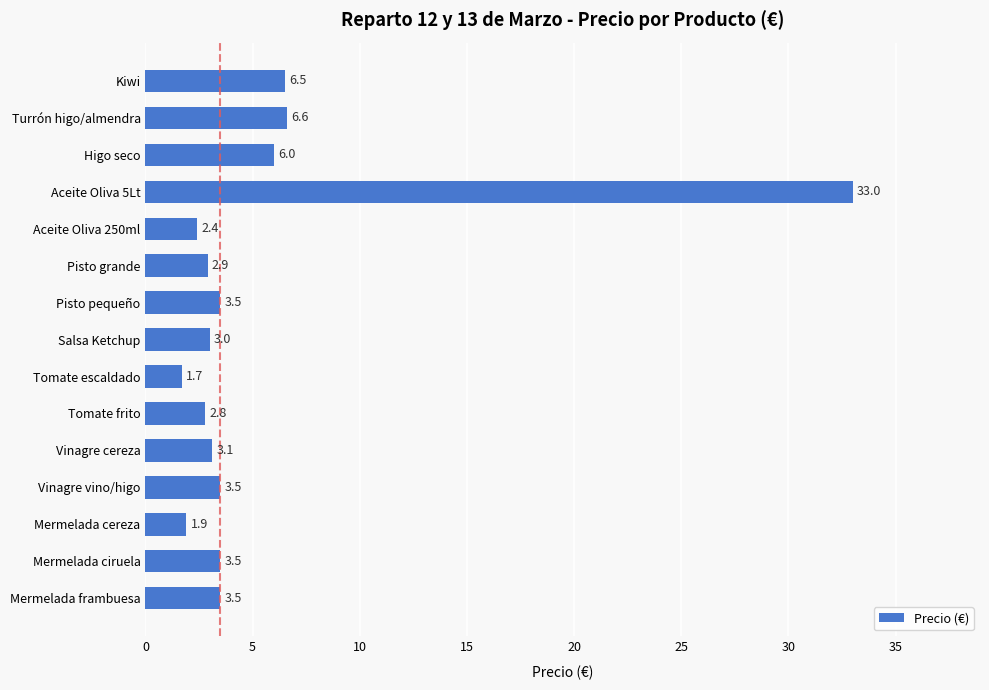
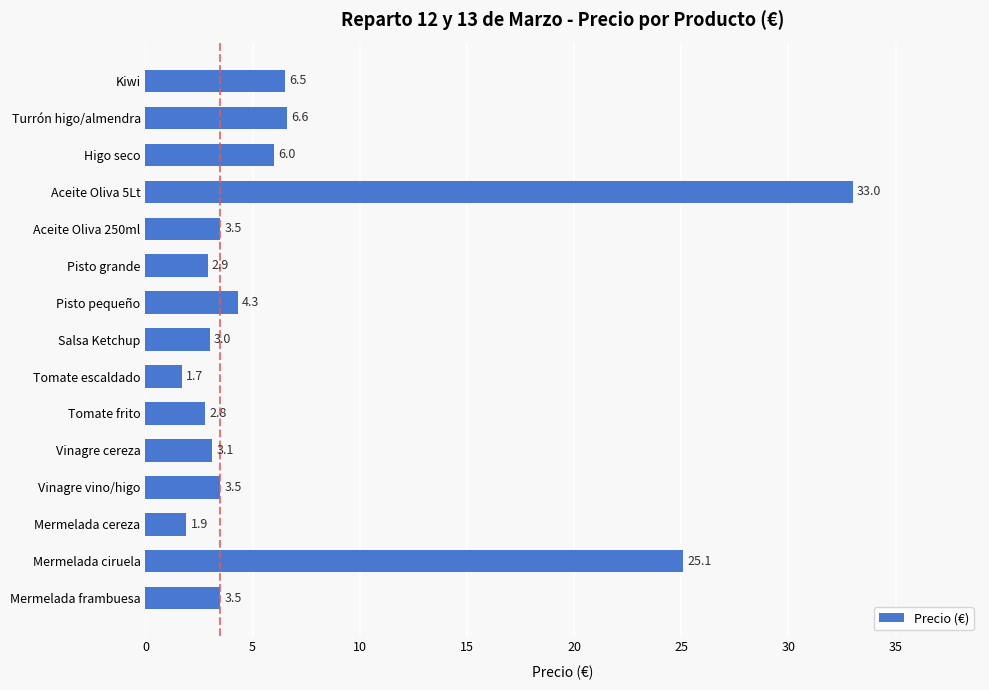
Aceite Oliva 250ml: 2.4 -> 3.5
Pisto pequeño: 3.5 -> 4.3
Mermelada ciruela: 3.5 -> 25.1
